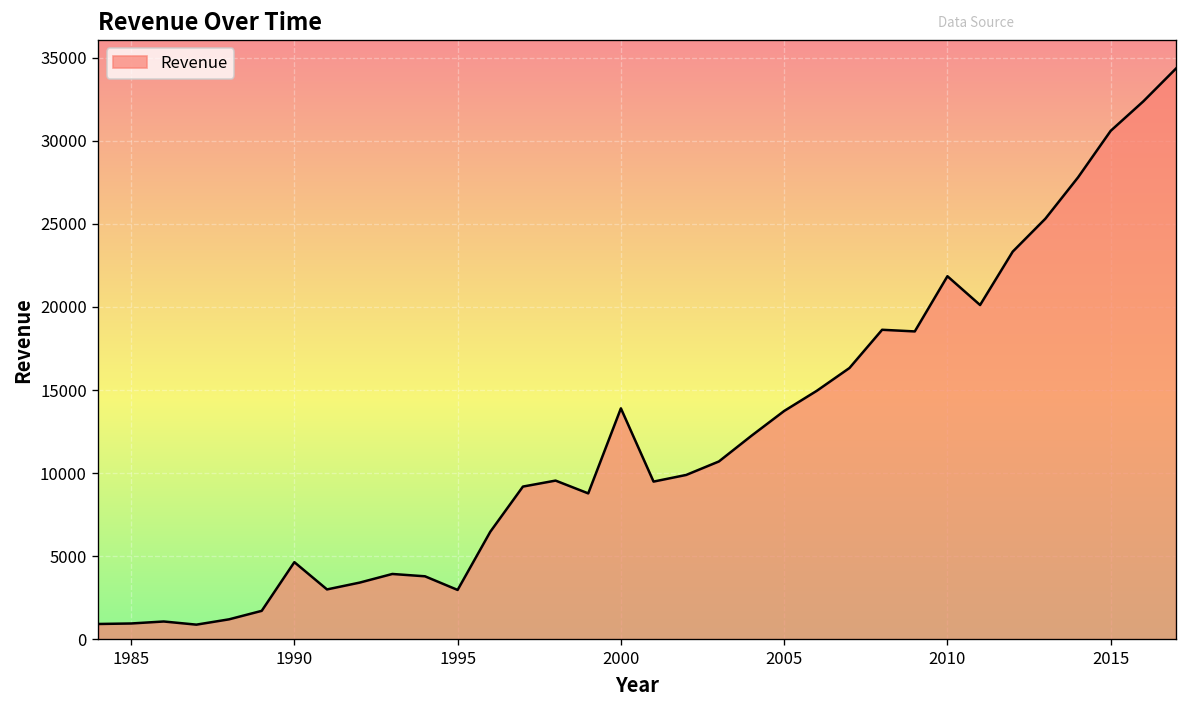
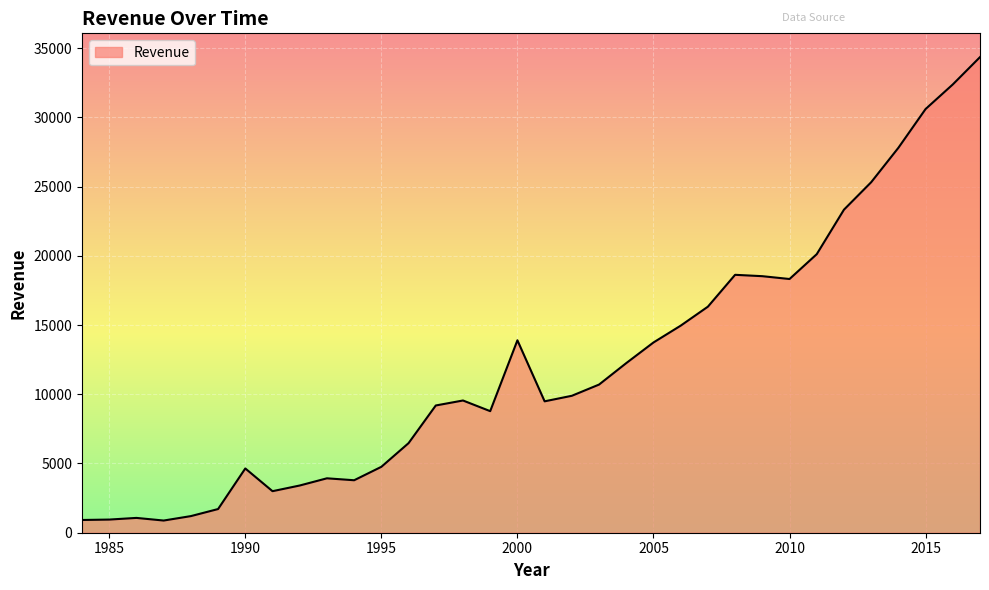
1995: 3000 -> 4800
2010: 21900 -> 18300
